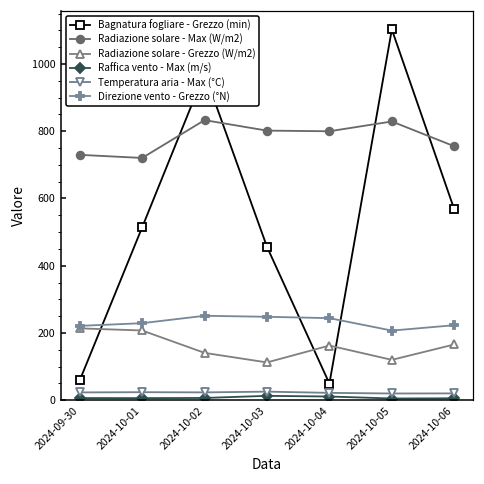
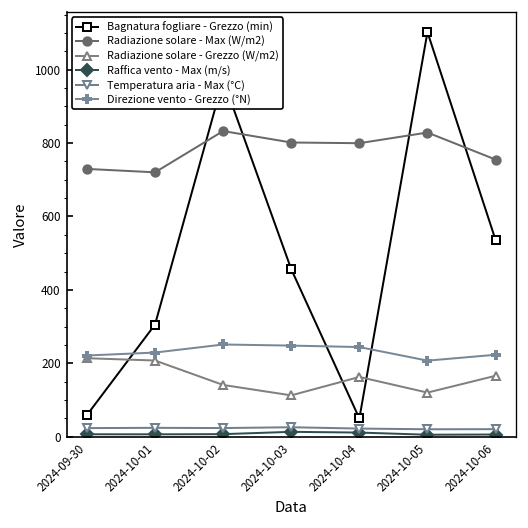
Bagnatura fogliare - Grezzo (min), 2024-10-01: 510 -> 310
Bagnatura fogliare - Grezzo (min), 2024-10-06: 570 -> 540
